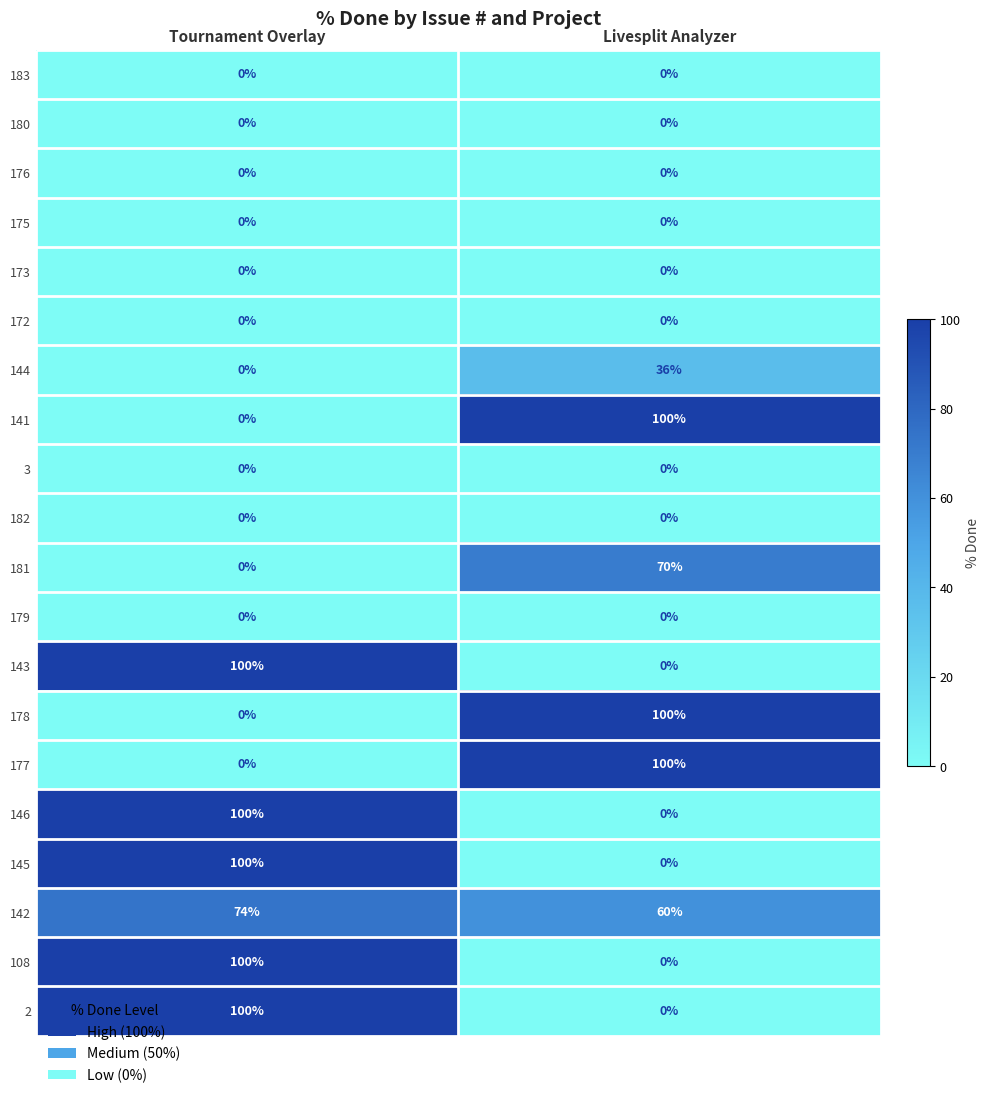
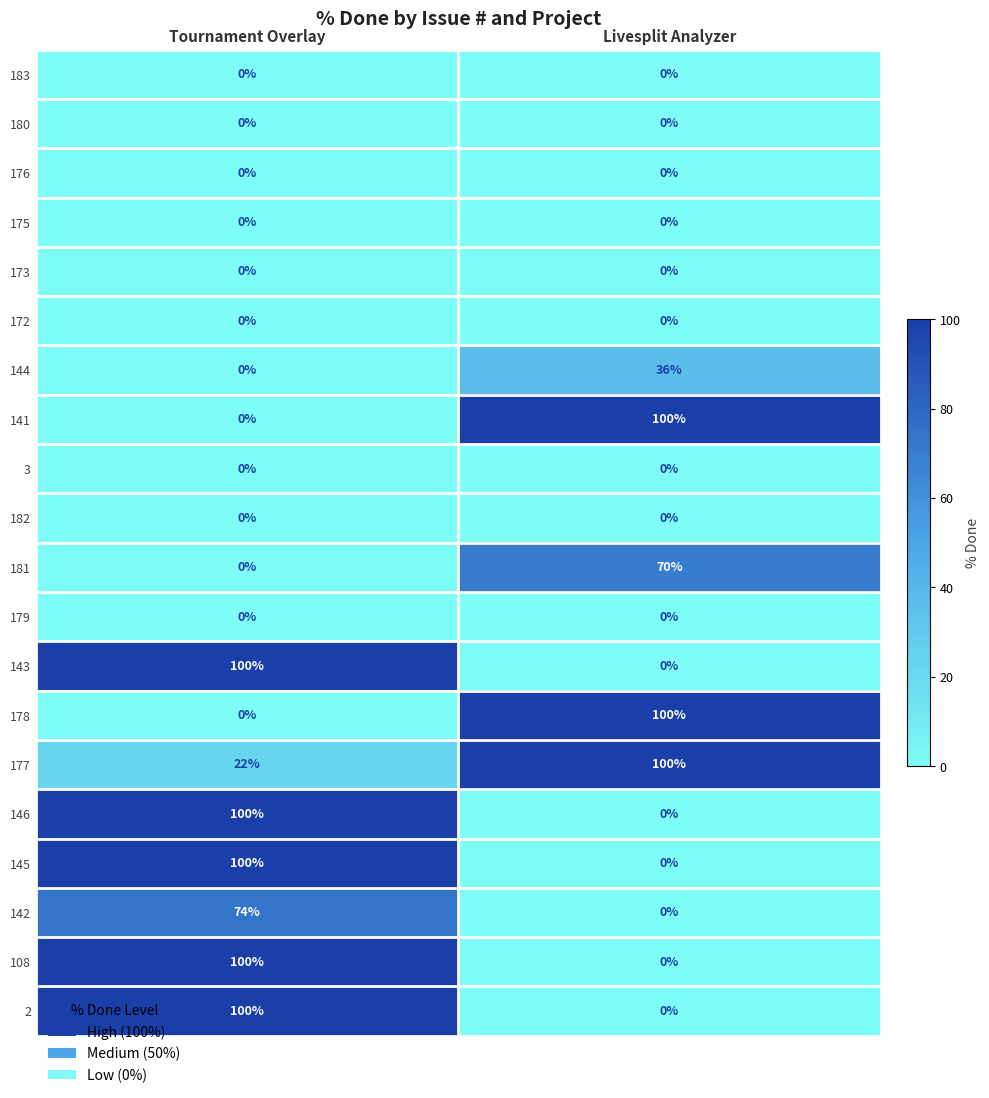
177, Tournament Overlay: 0% -> 22%
142, Livesplit Analyzer: 60% -> 0%
